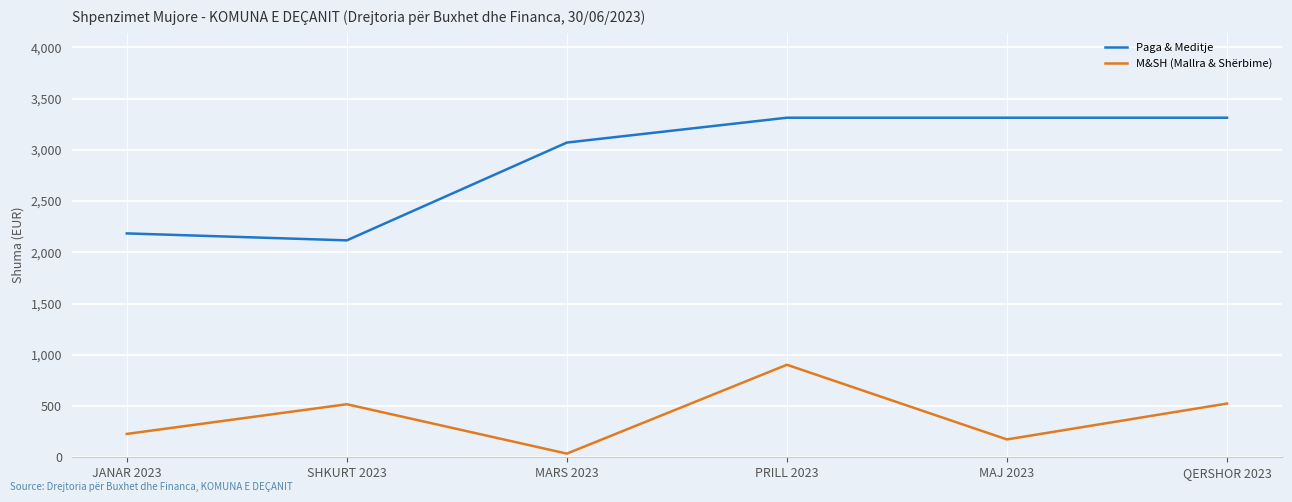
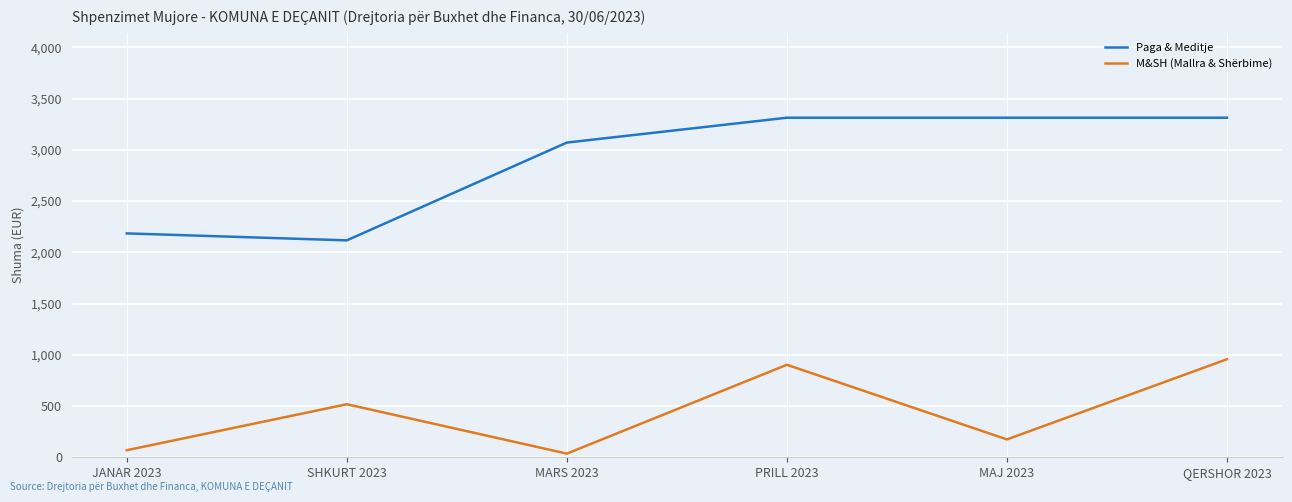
M&SH (Mallra & Shërbime), JANAR 2023: 230 -> 70
M&SH (Mallra & Shërbime), QERSHOR 2023: 520 -> 960
